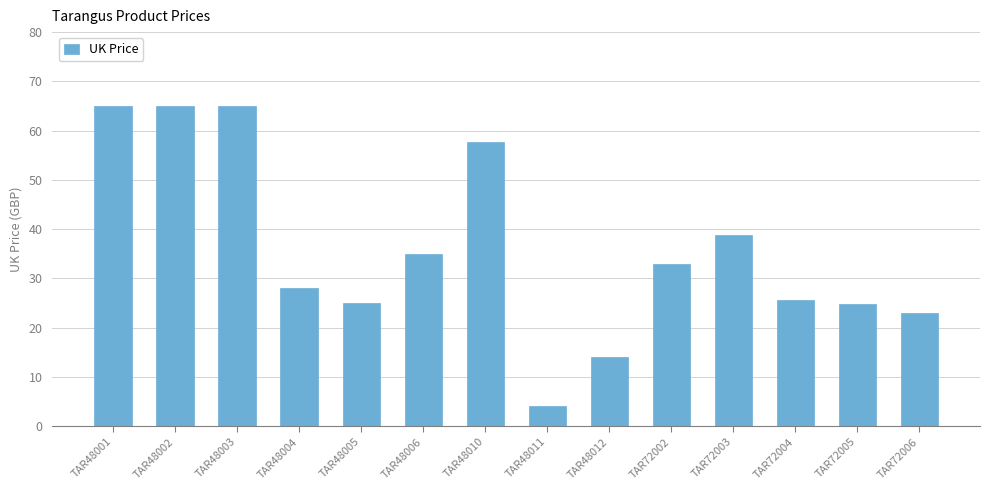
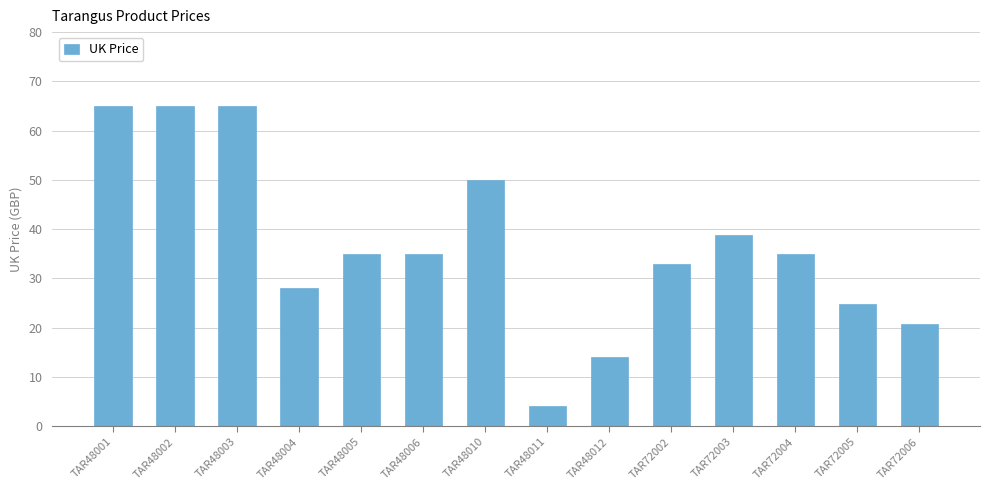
TAR48005: 25 -> 35
TAR48010: 58 -> 50
TAR72004: 26 -> 35
TAR72006: 23 -> 21
